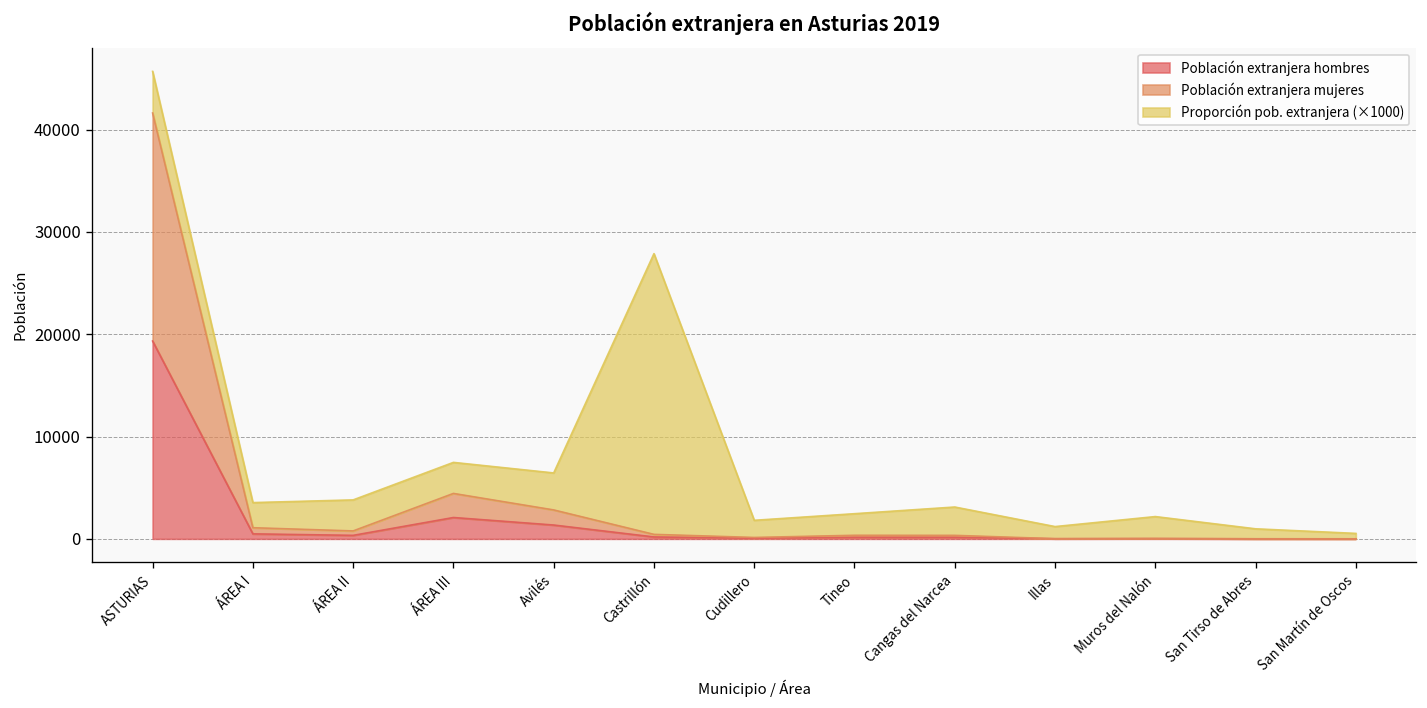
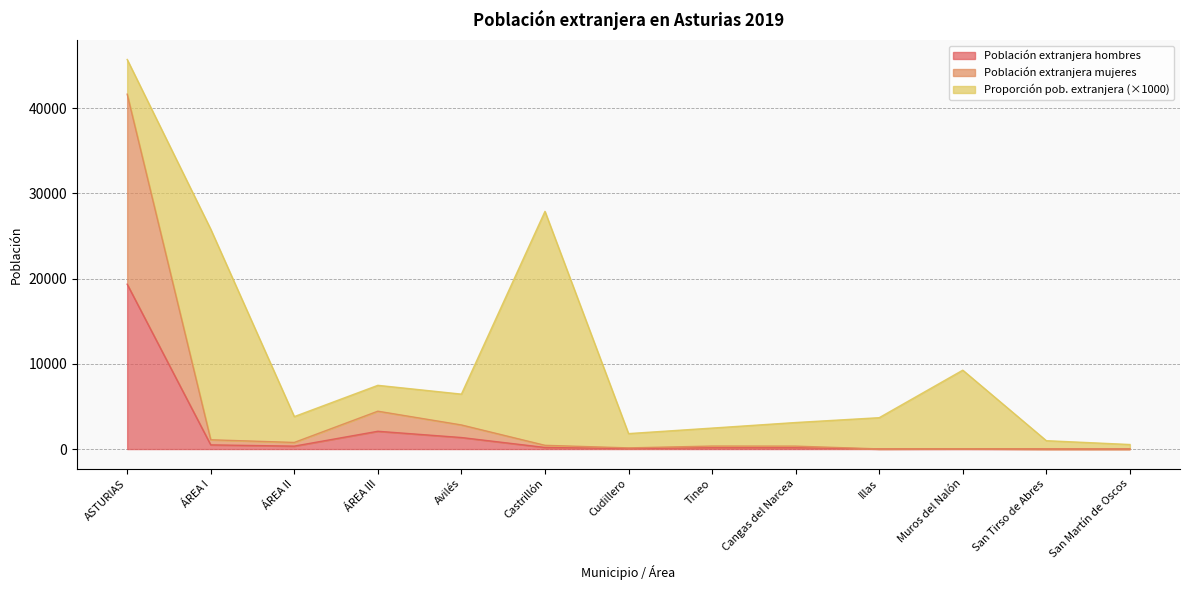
Proporción pob. extranjera (×1000), ÁREA I: 2000 -> 25000
Proporción pob. extranjera (×1000), Illas: 1000 -> 4000
Proporción pob. extranjera (×1000), Muros del Nalón: 2000 -> 9000
